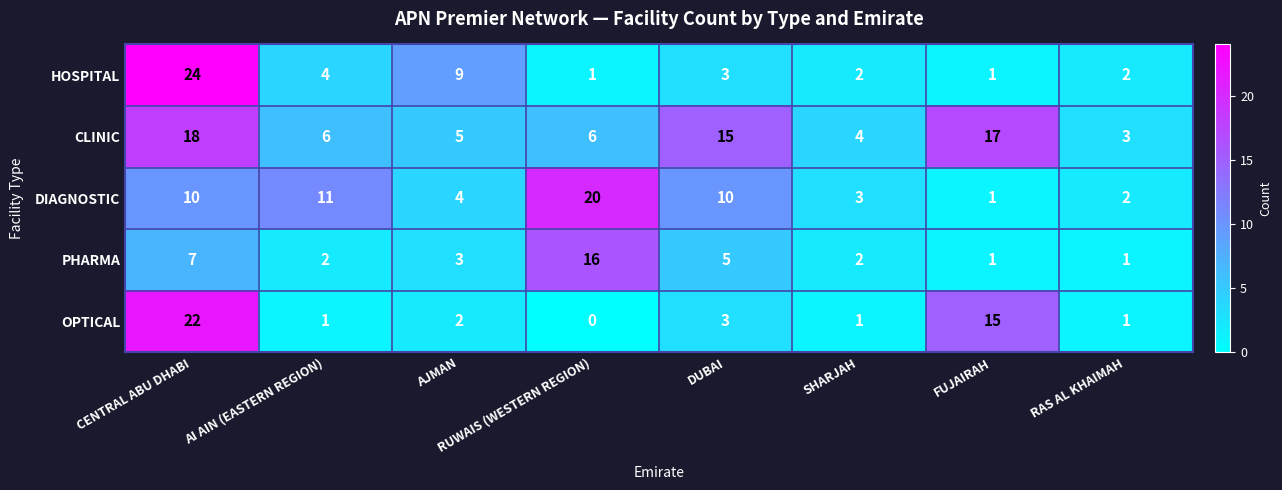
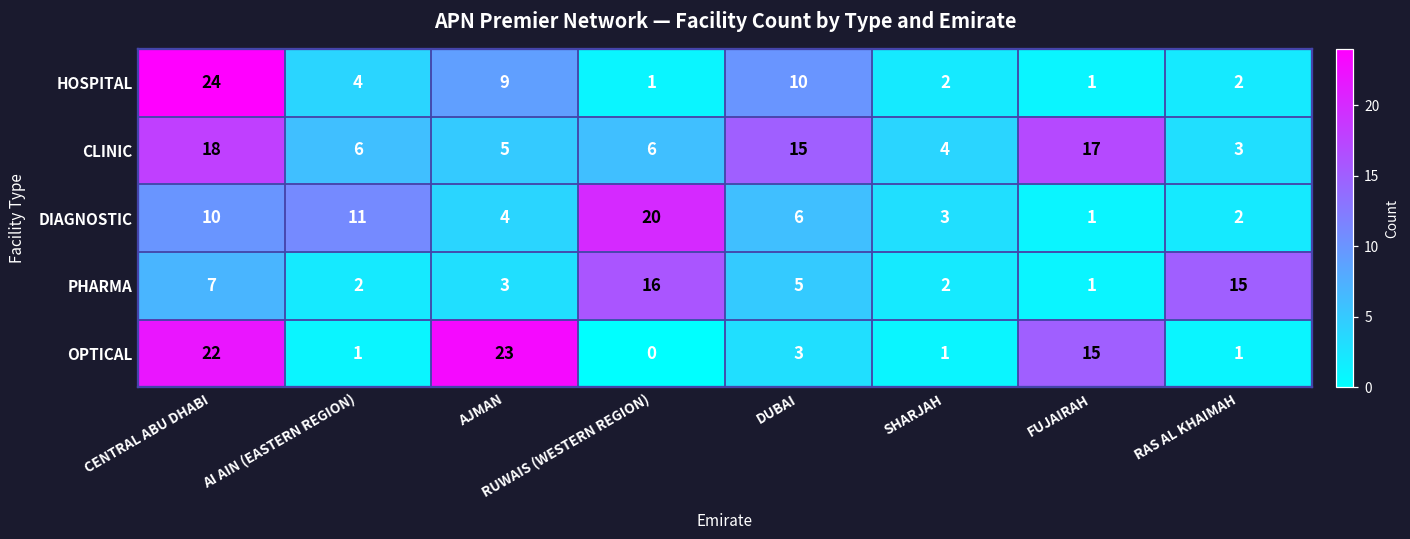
HOSPITAL, DUBAI: 3 -> 10
DIAGNOSTIC, DUBAI: 10 -> 6
PHARMA, RAS AL KHAIMAH: 1 -> 15
OPTICAL, AJMAN: 2 -> 23
